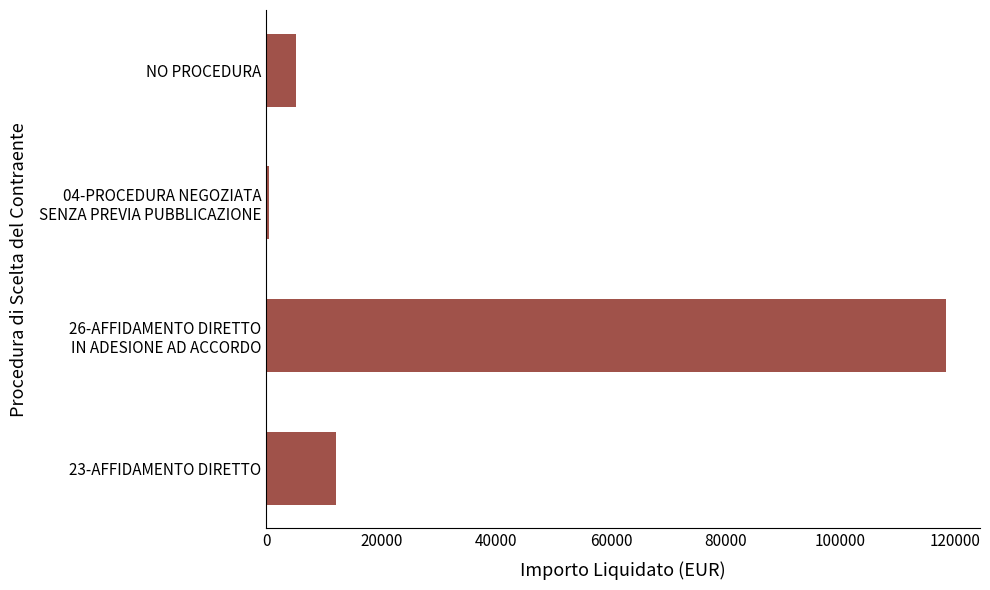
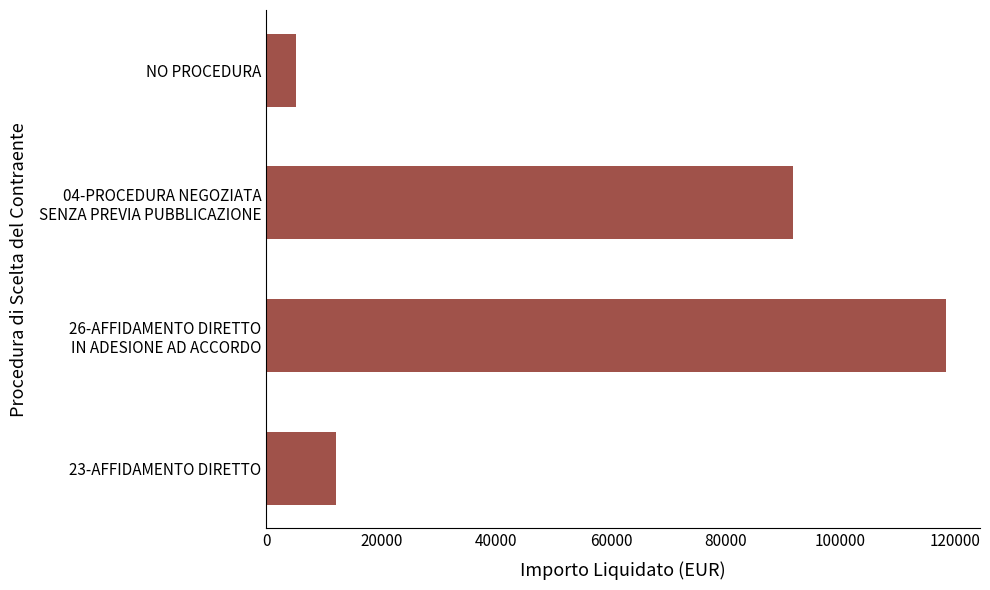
04-PROCEDURA NEGOZIATA SENZA PREVIA PUBBLICAZIONE: 0 -> 92000
